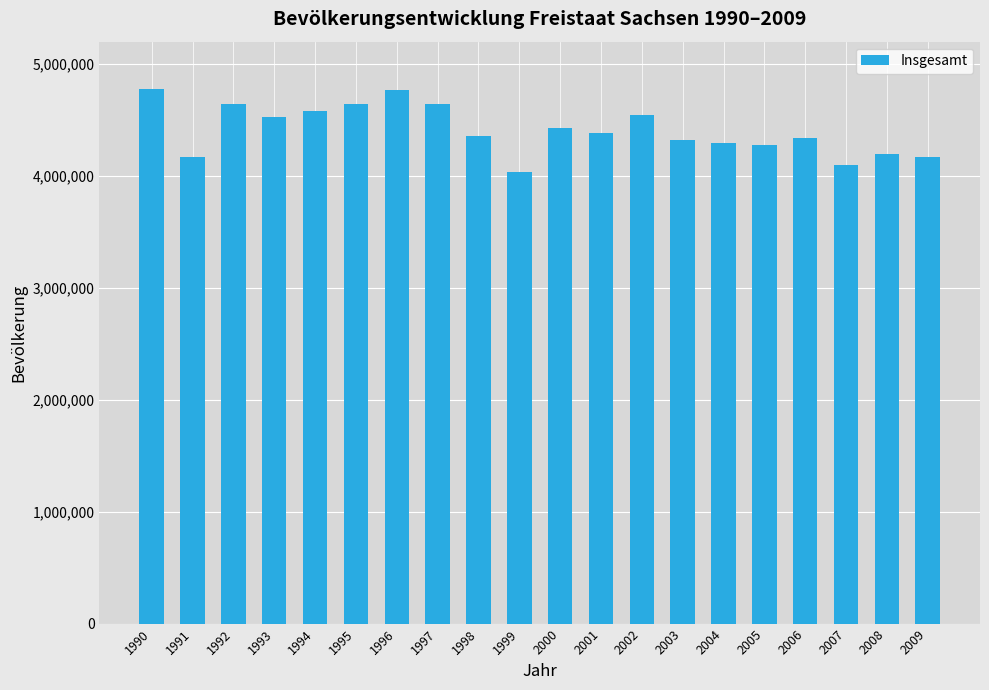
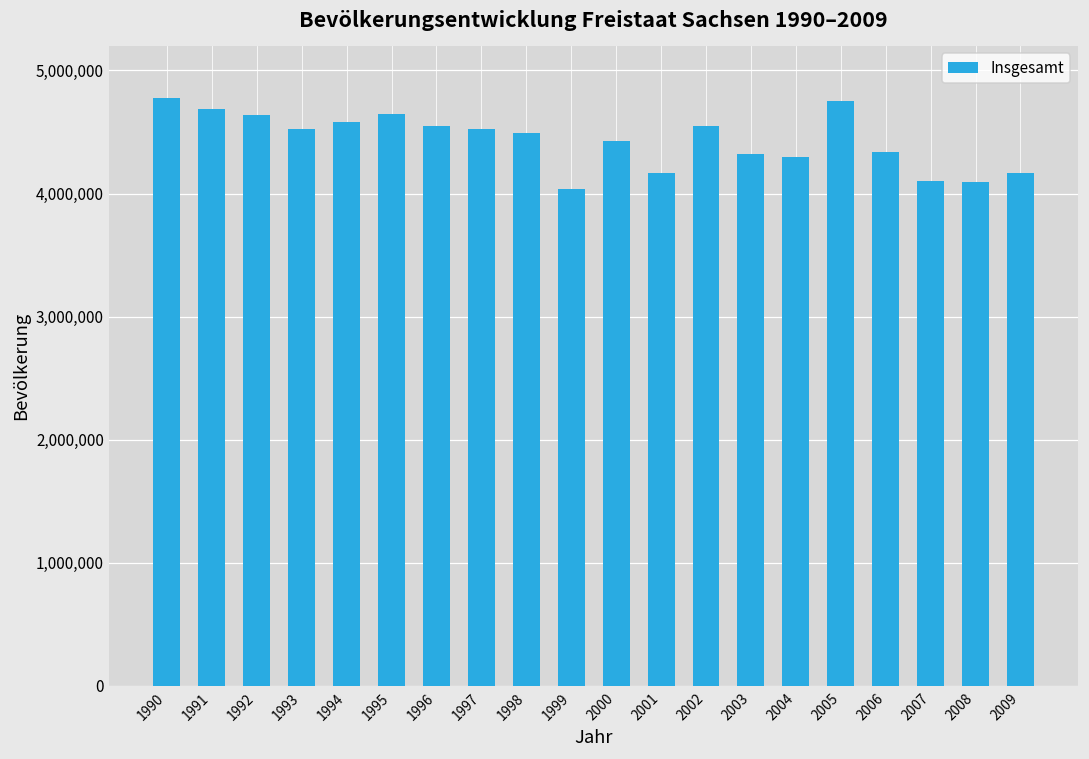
1991: 4,170,000 -> 4,690,000
1996: 4,760,000 -> 4,550,000
1997: 4,640,000 -> 4,520,000
1998: 4,360,000 -> 4,490,000
2001: 4,380,000 -> 4,170,000
2005: 4,270,000 -> 4,750,000
2008: 4,190,000 -> 4,100,000
